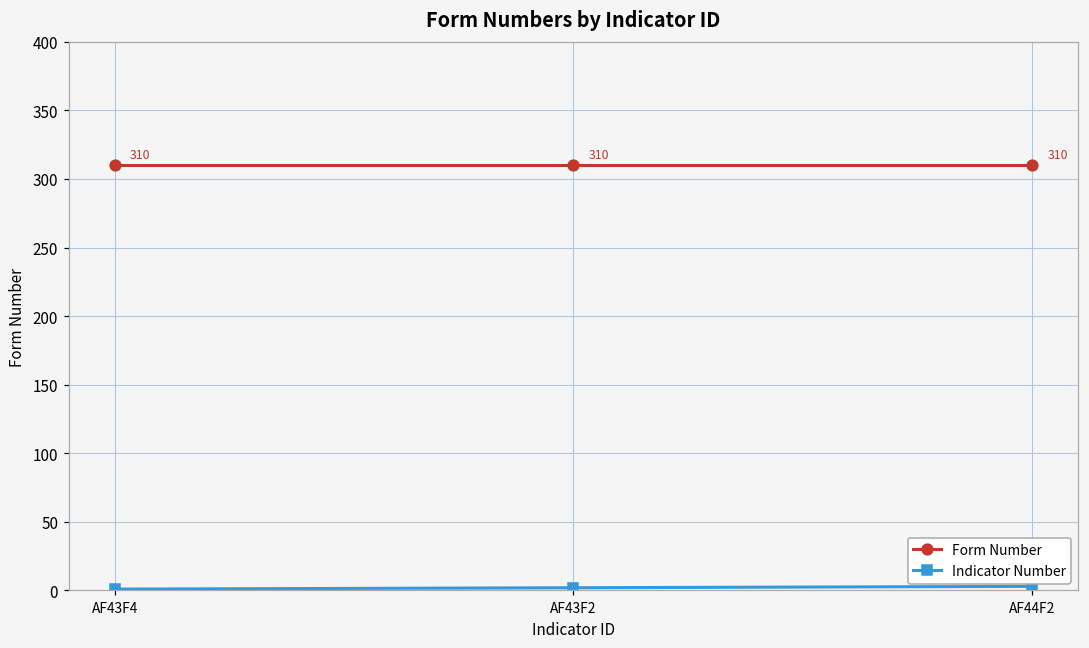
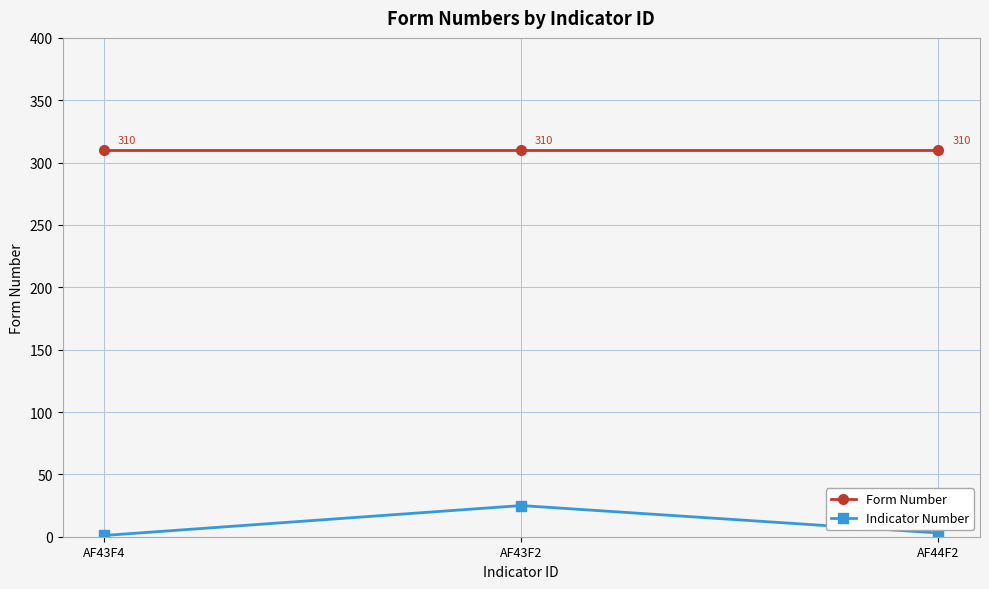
Indicator Number, AF43F2: 2 -> 25
